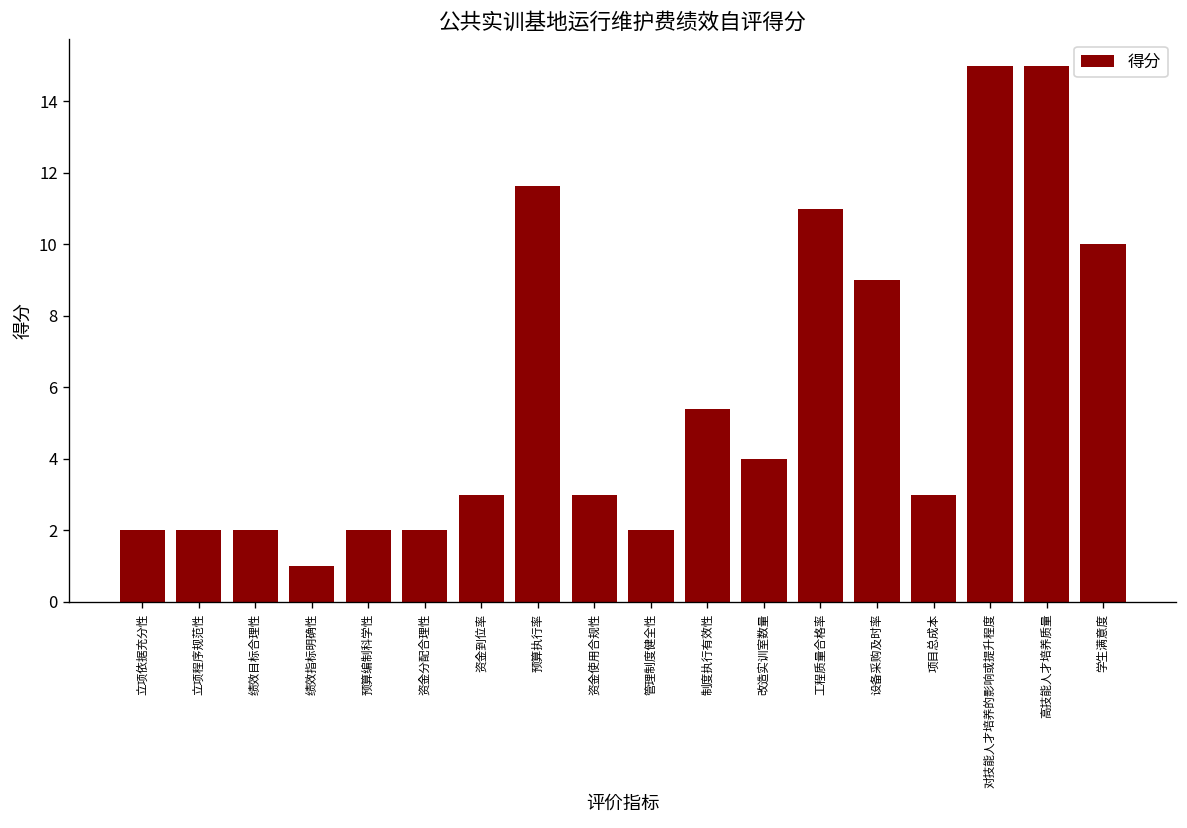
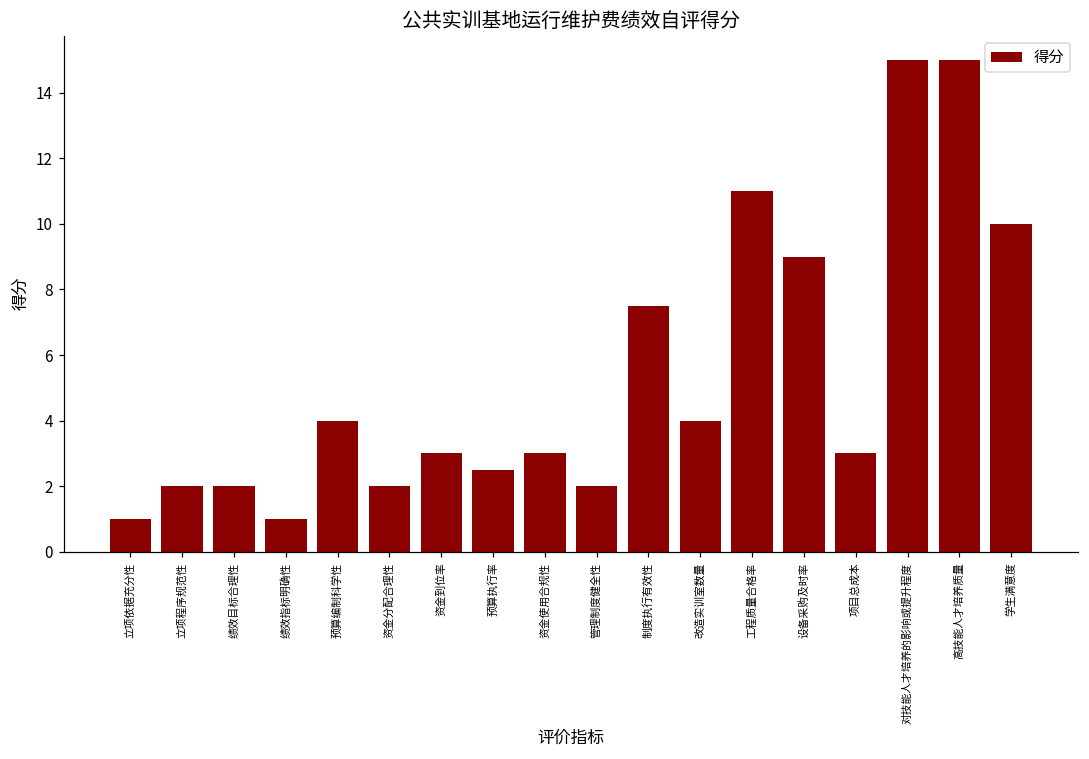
立项依据充分性: 2 -> 1
预算编制科学性: 2 -> 4
预算执行率: 11.6 -> 2.5
制度执行有效性: 5.4 -> 7.5
